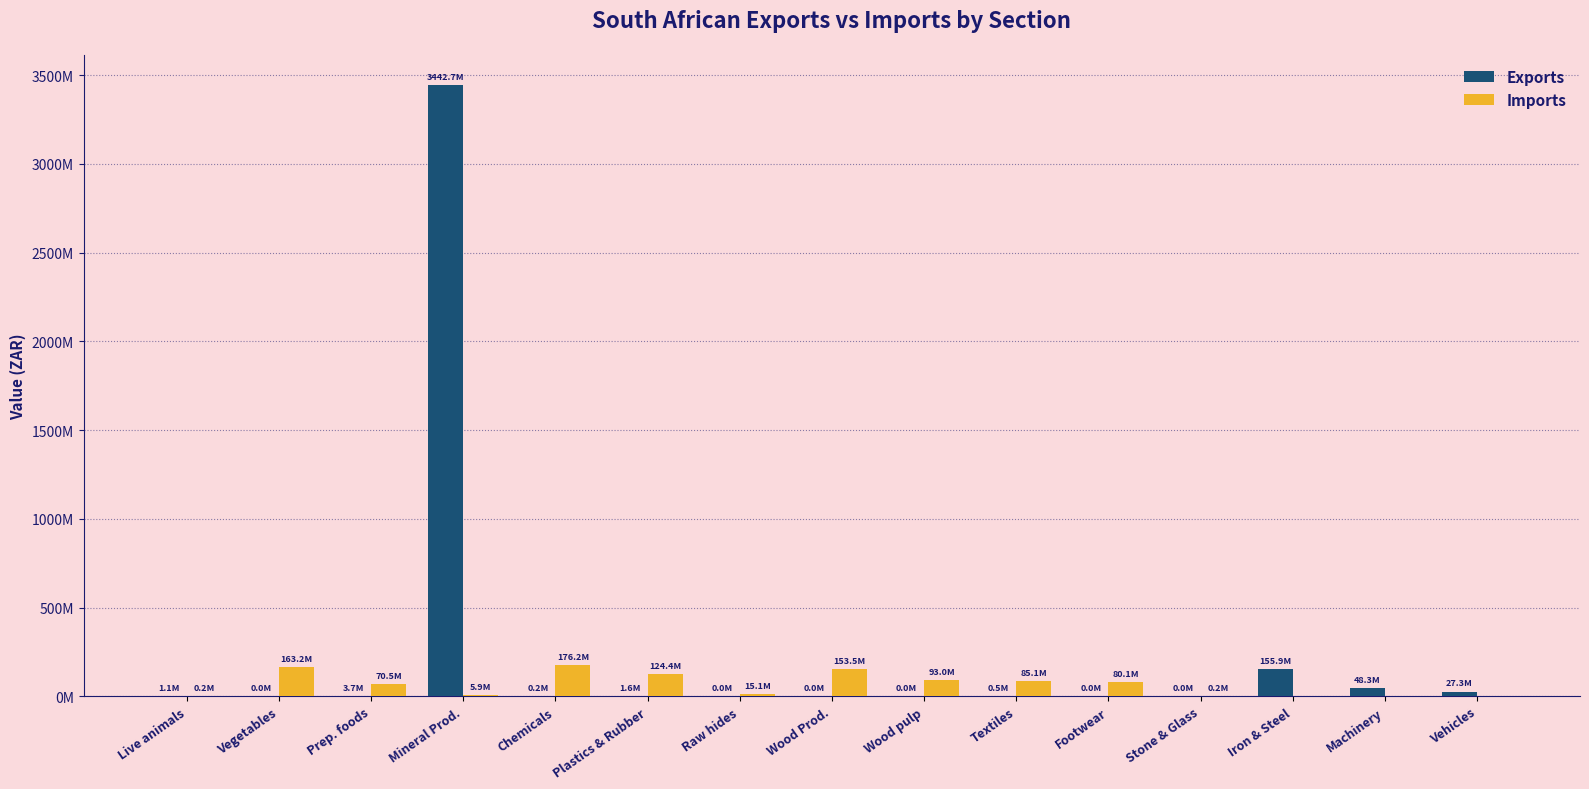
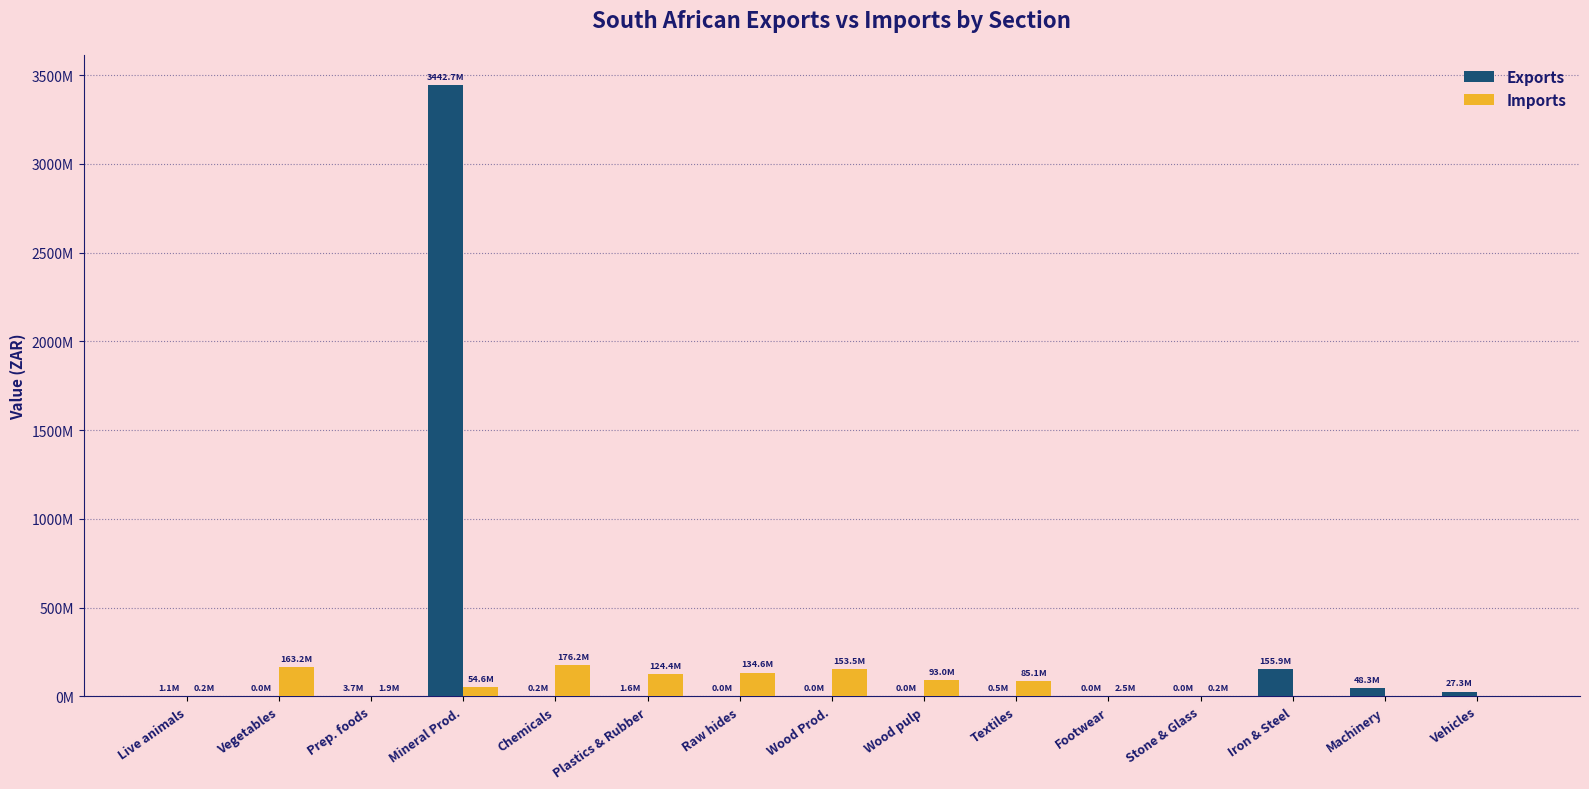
Imports, Prep. foods: 70.5M -> 1.9M
Imports, Mineral Prod.: 5.9M -> 54.6M
Imports, Raw hides: 15.1M -> 134.6M
Imports, Footwear: 80.1M -> 2.5M
